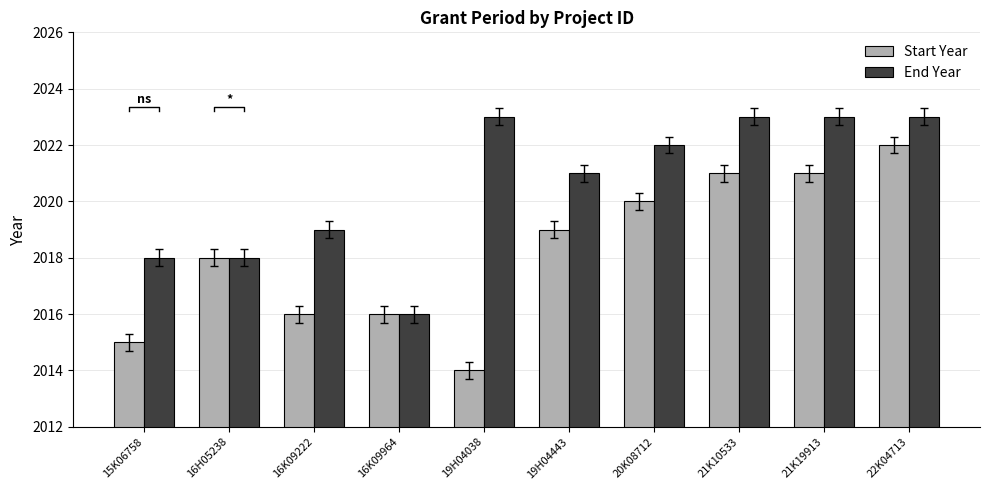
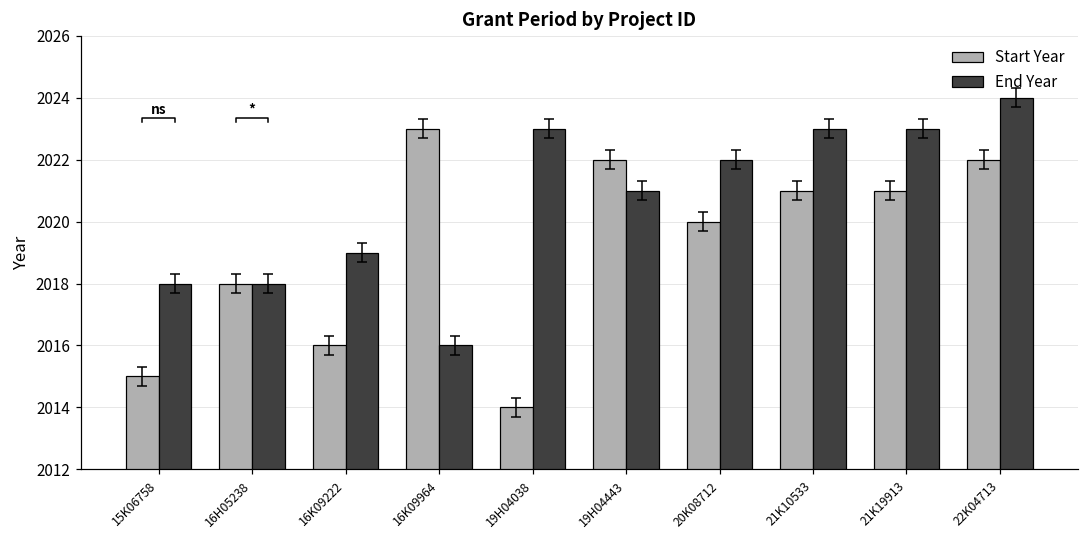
Start Year, 16K09964: 2016 -> 2023
Start Year, 19H04443: 2019 -> 2022
End Year, 22K04713: 2023 -> 2024
